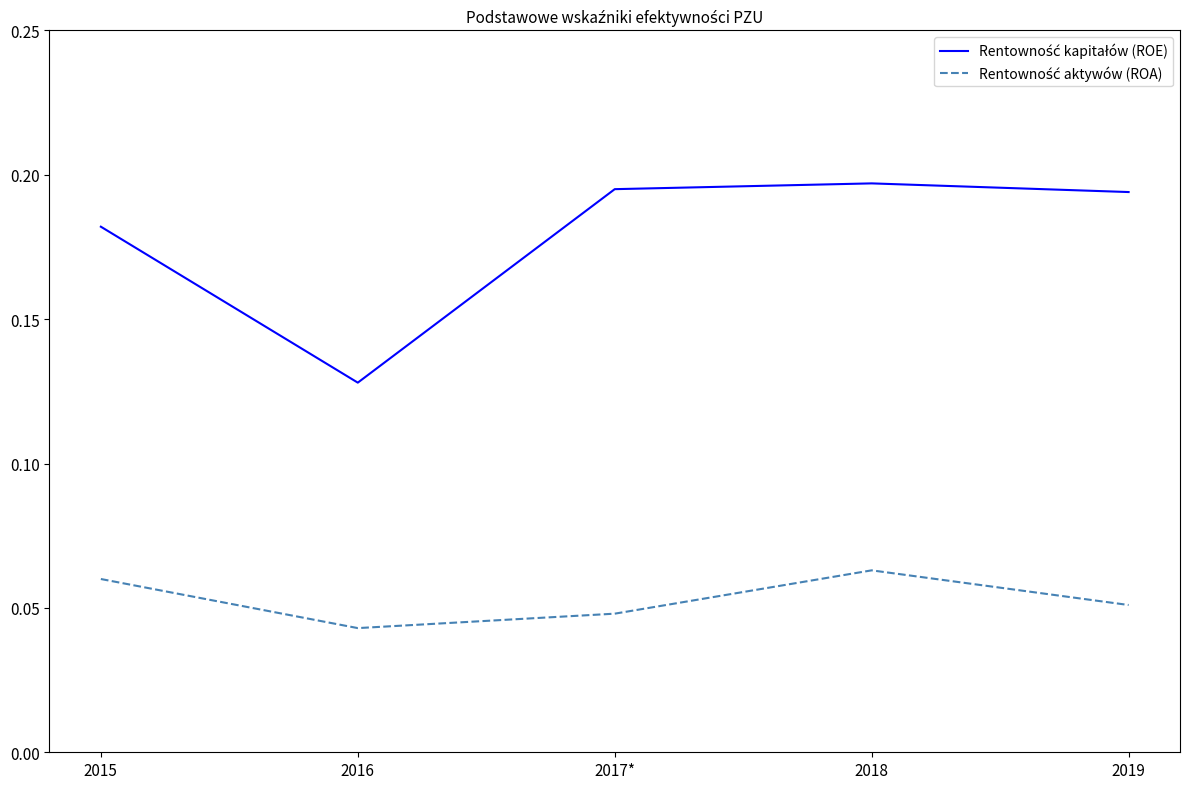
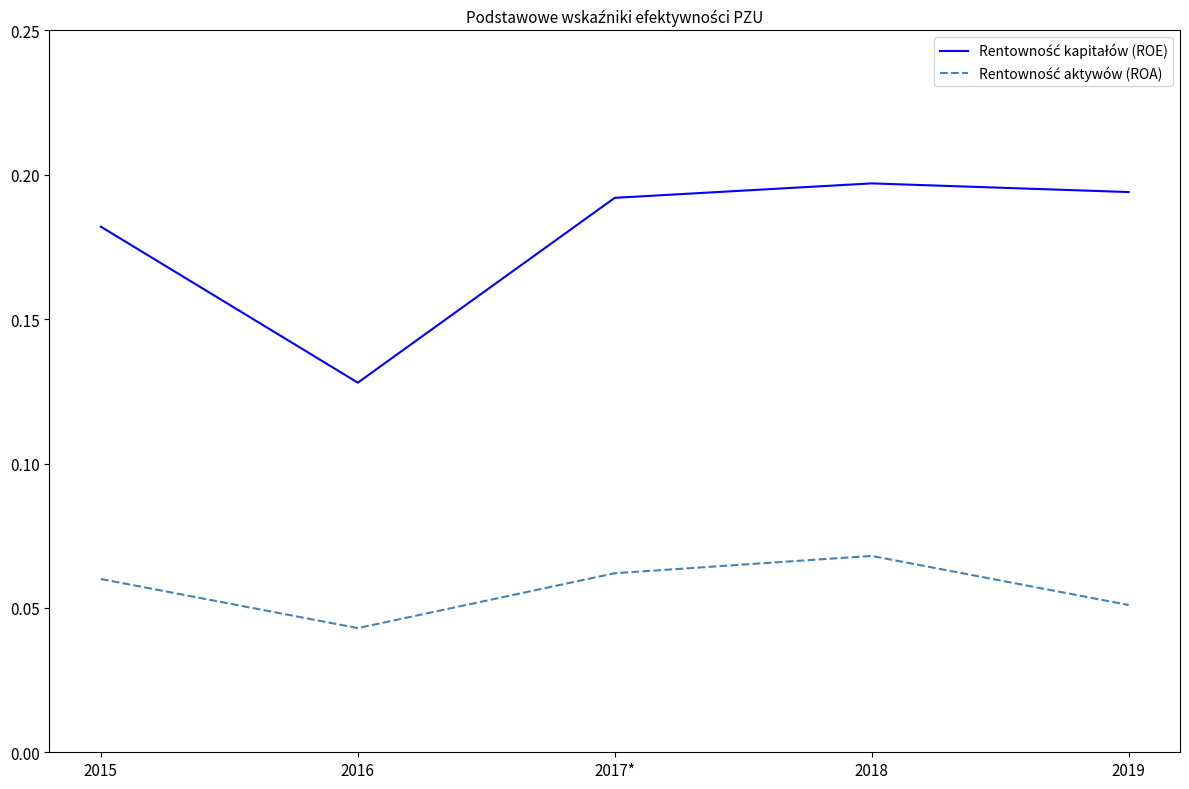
Rentowność kapitałów (ROE), 2017*: 0.195 -> 0.192
Rentowność aktywów (ROA), 2017*: 0.048 -> 0.062
Rentowność aktywów (ROA), 2018: 0.063 -> 0.068
